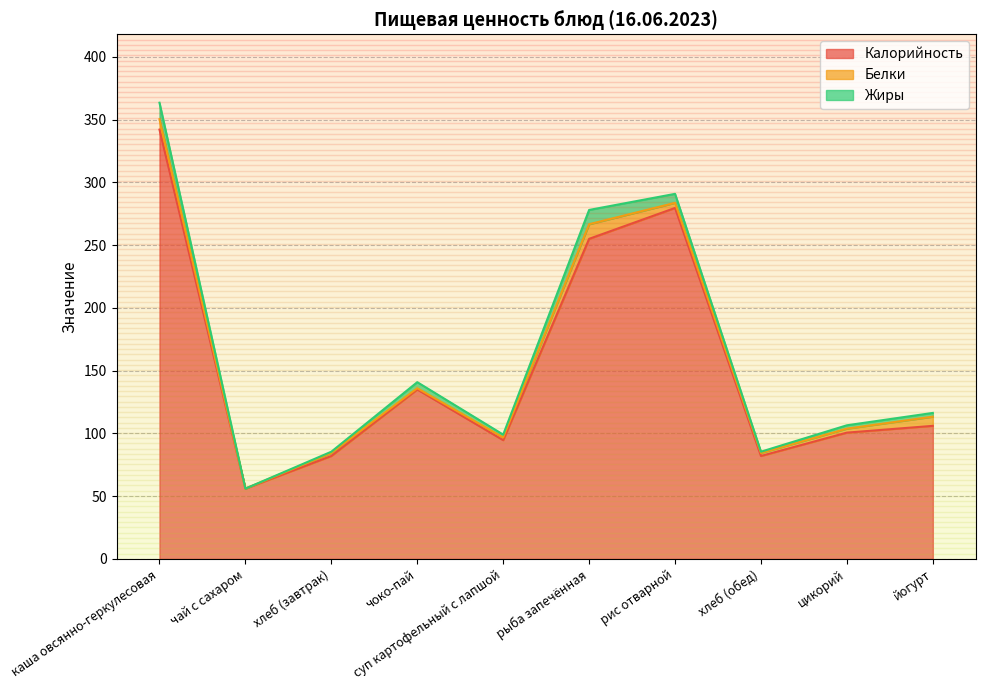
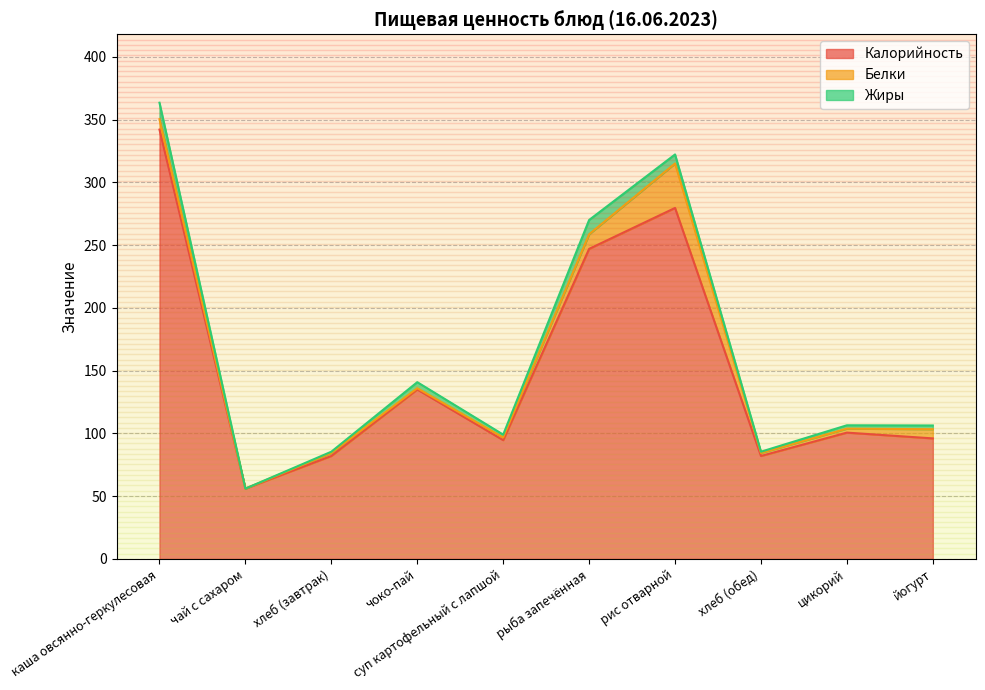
Калорийность, рыба запечённая: 255 -> 247
Белки, рис отварной: 4 -> 35
Калорийность, йогурт: 106 -> 96
